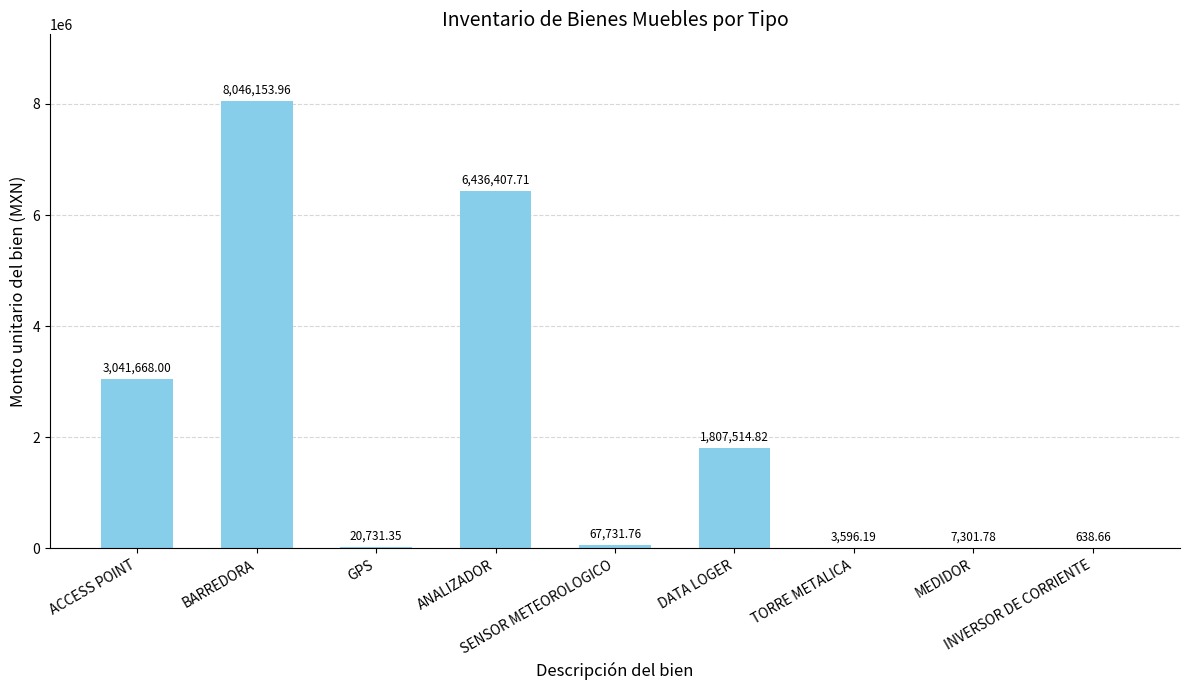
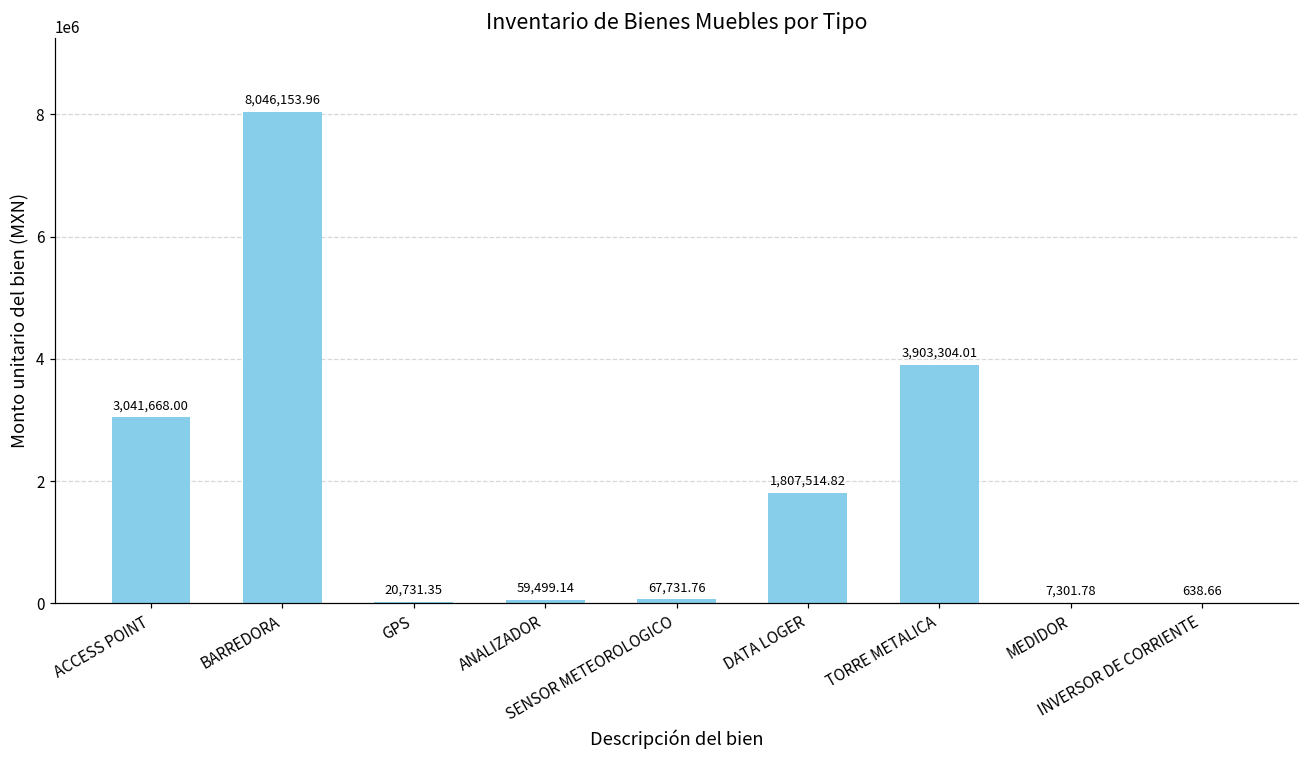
ANALIZADOR: 6,436,407.71 -> 59,499.14
TORRE METALICA: 3,596.19 -> 3,903,304.01
